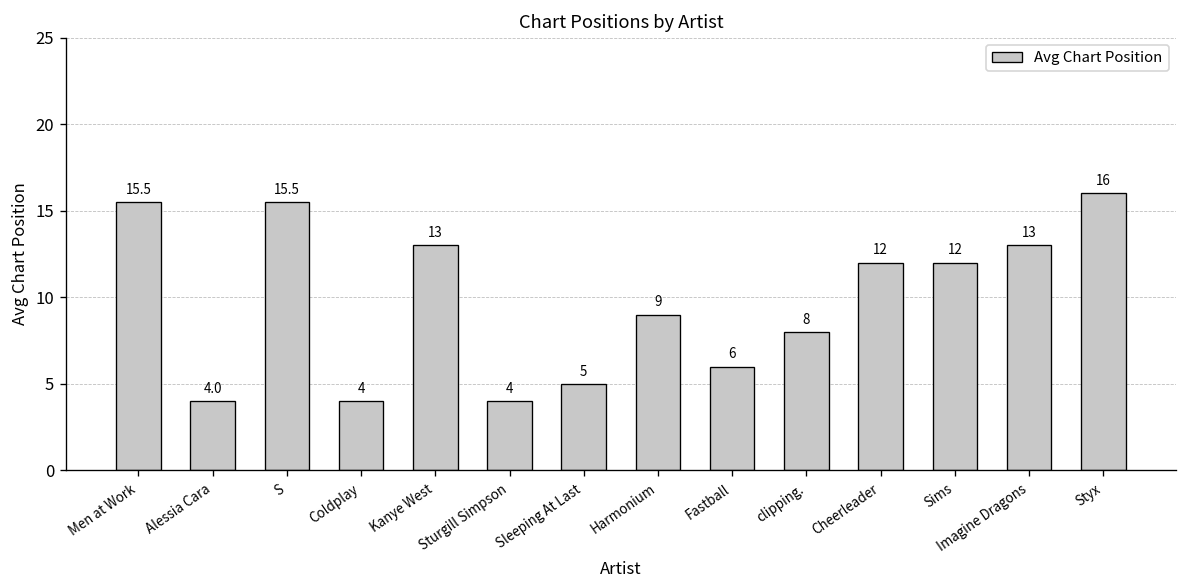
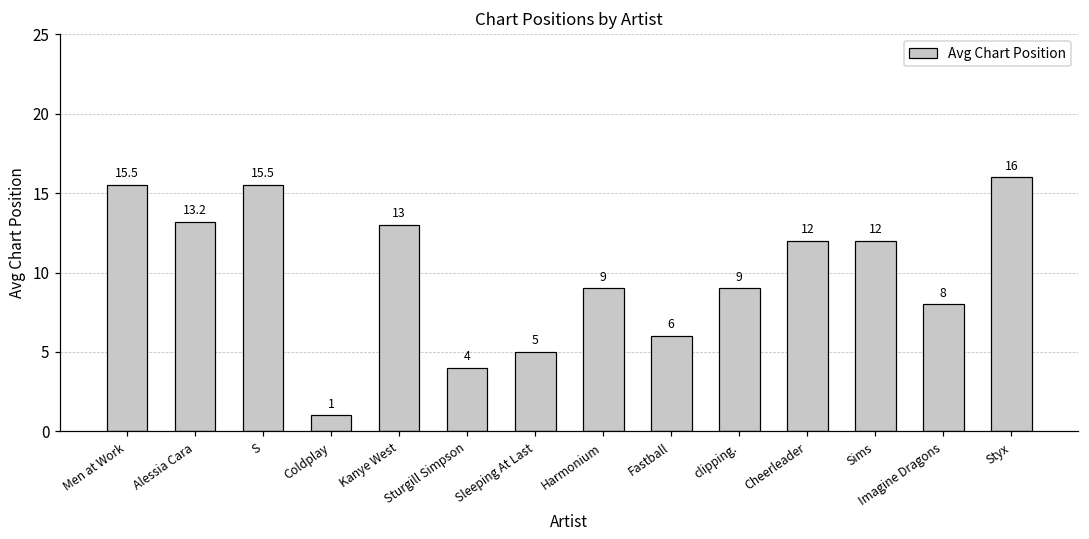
Alessia Cara: 4.0 -> 13.2
Coldplay: 4 -> 1
clipping.: 8 -> 9
Imagine Dragons: 13 -> 8
